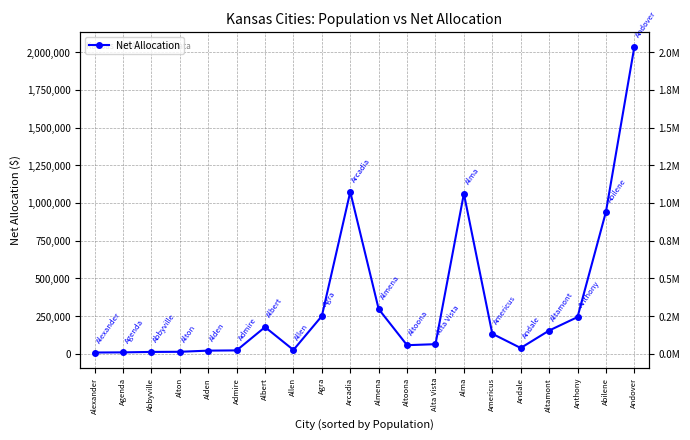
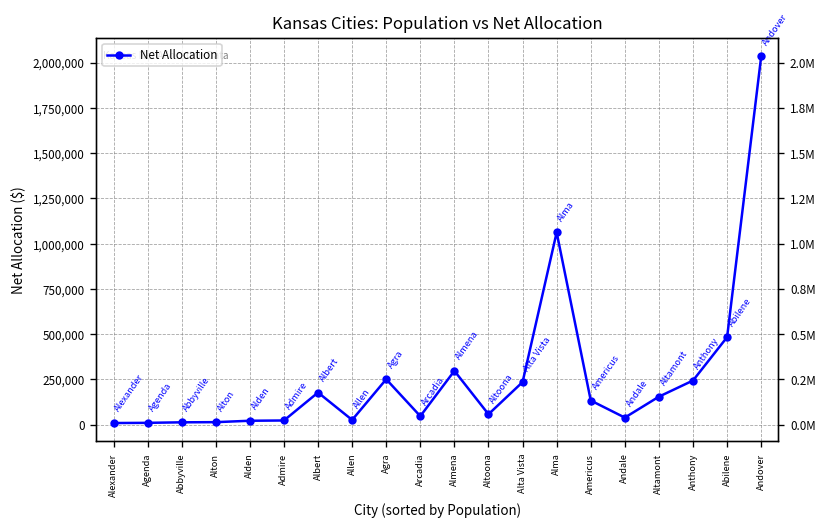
Arcadia: 1,070,000 -> 50,000
Alta Vista: 60,000 -> 240,000
Abilene: 940,000 -> 480,000
